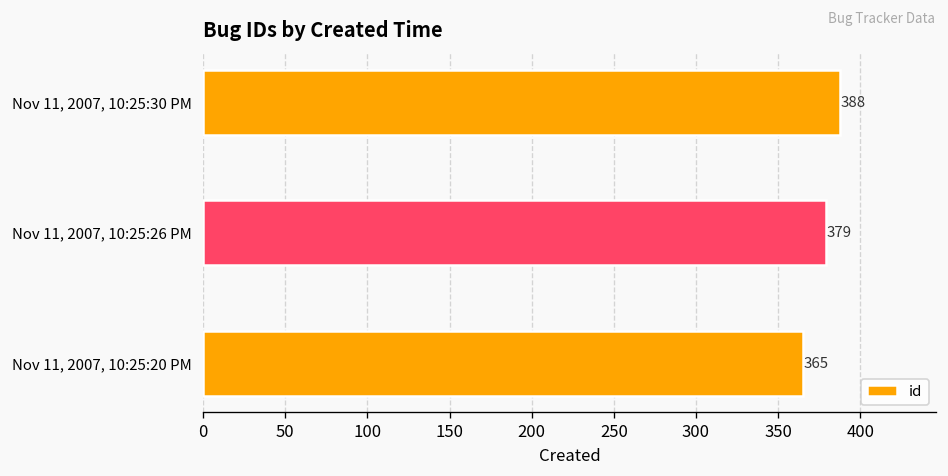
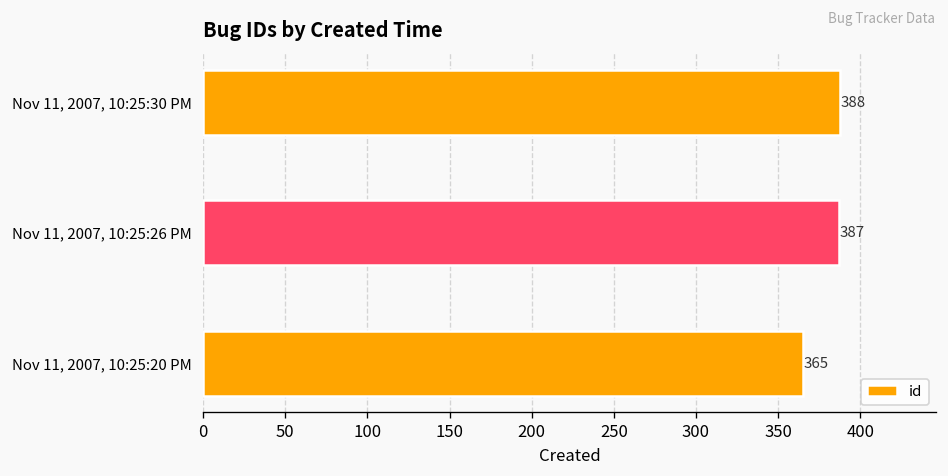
Nov 11, 2007, 10:25:26 PM: 379 -> 387
